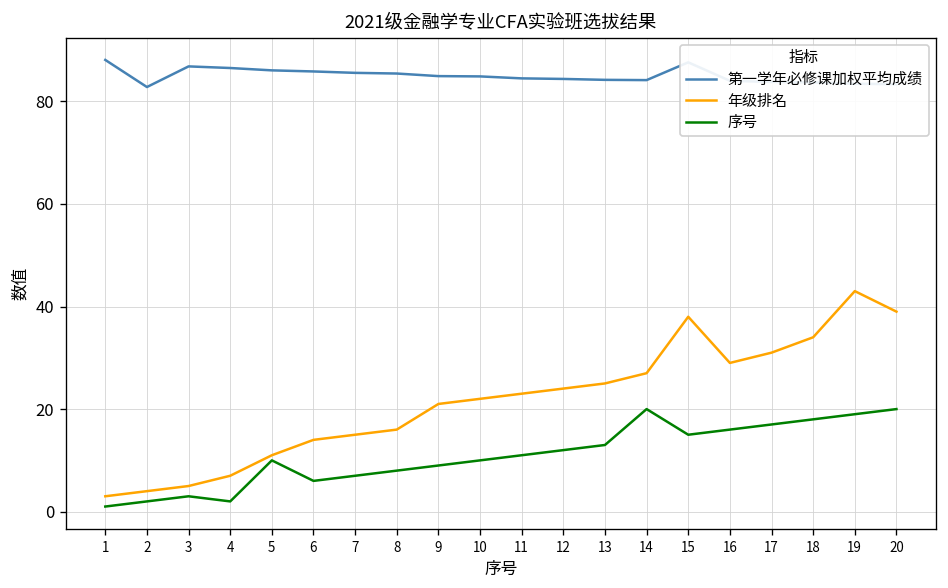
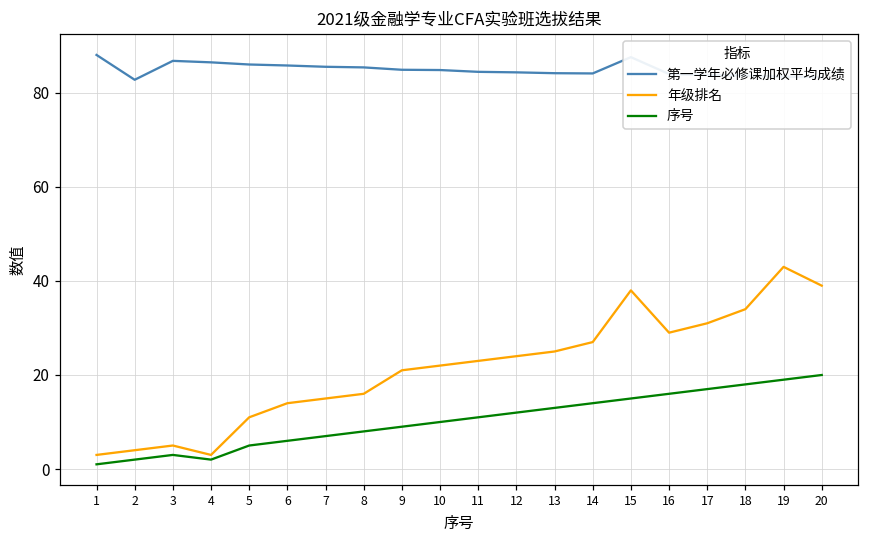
年级排名, 4: 7 -> 3
序号, 5: 10 -> 5
序号, 14: 20 -> 14
